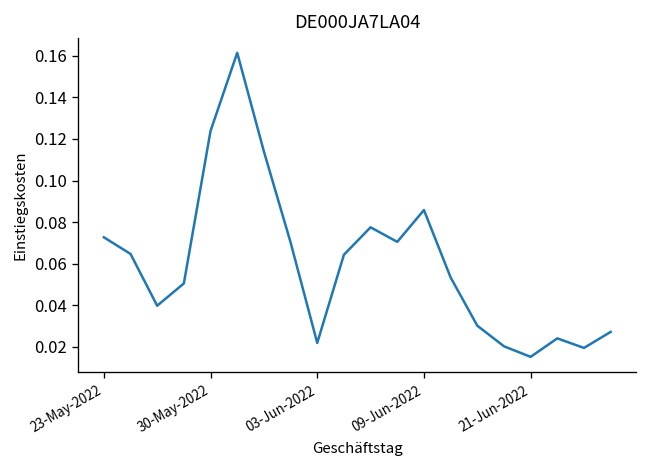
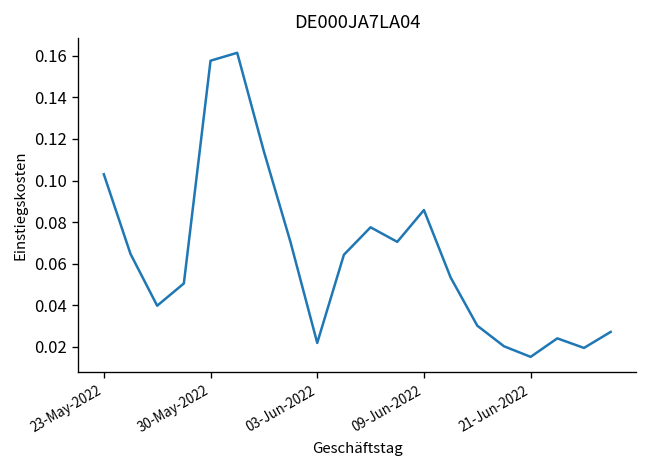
23-May-2022: 0.073 -> 0.103
30-May-2022: 0.124 -> 0.158
